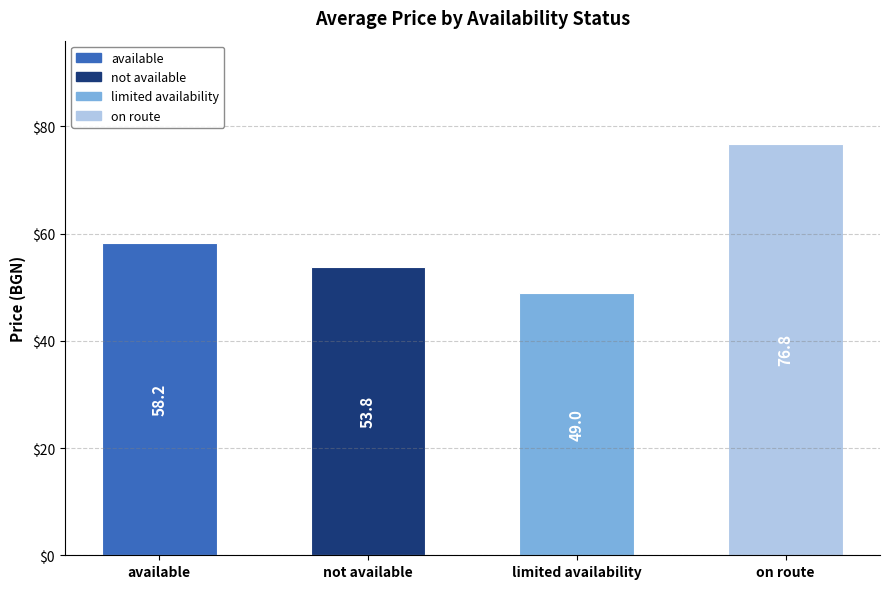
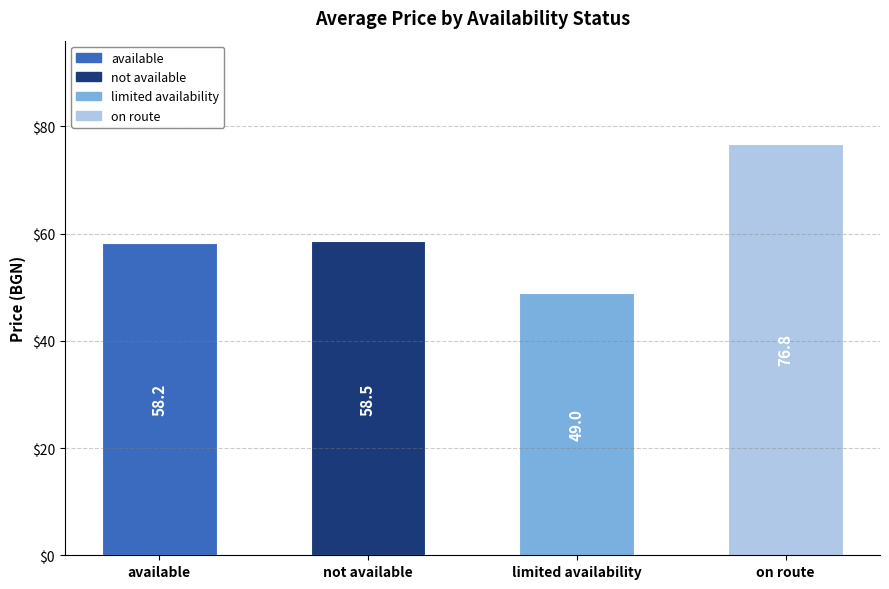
not available: 53.8 -> 58.5
